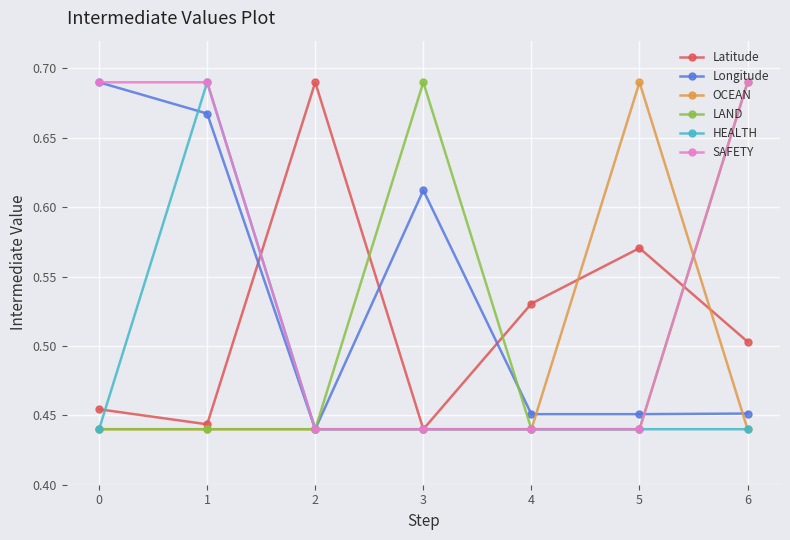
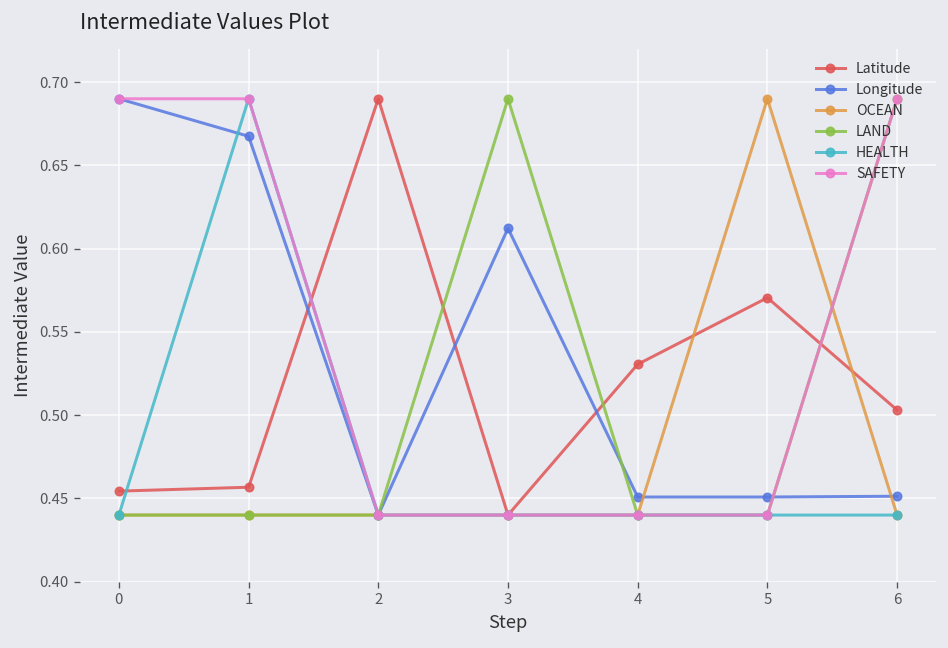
Latitude, 1: 0.444 -> 0.457
